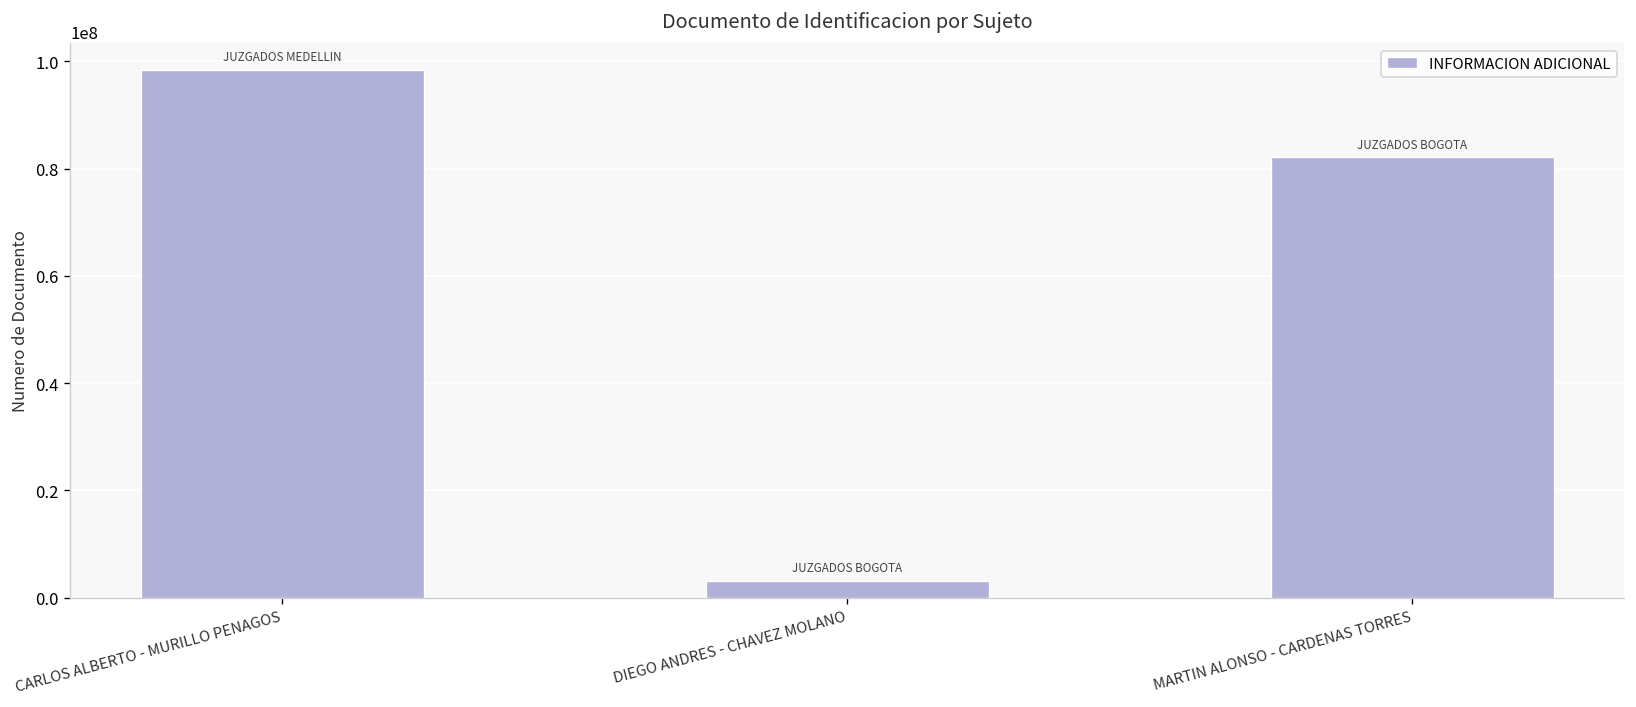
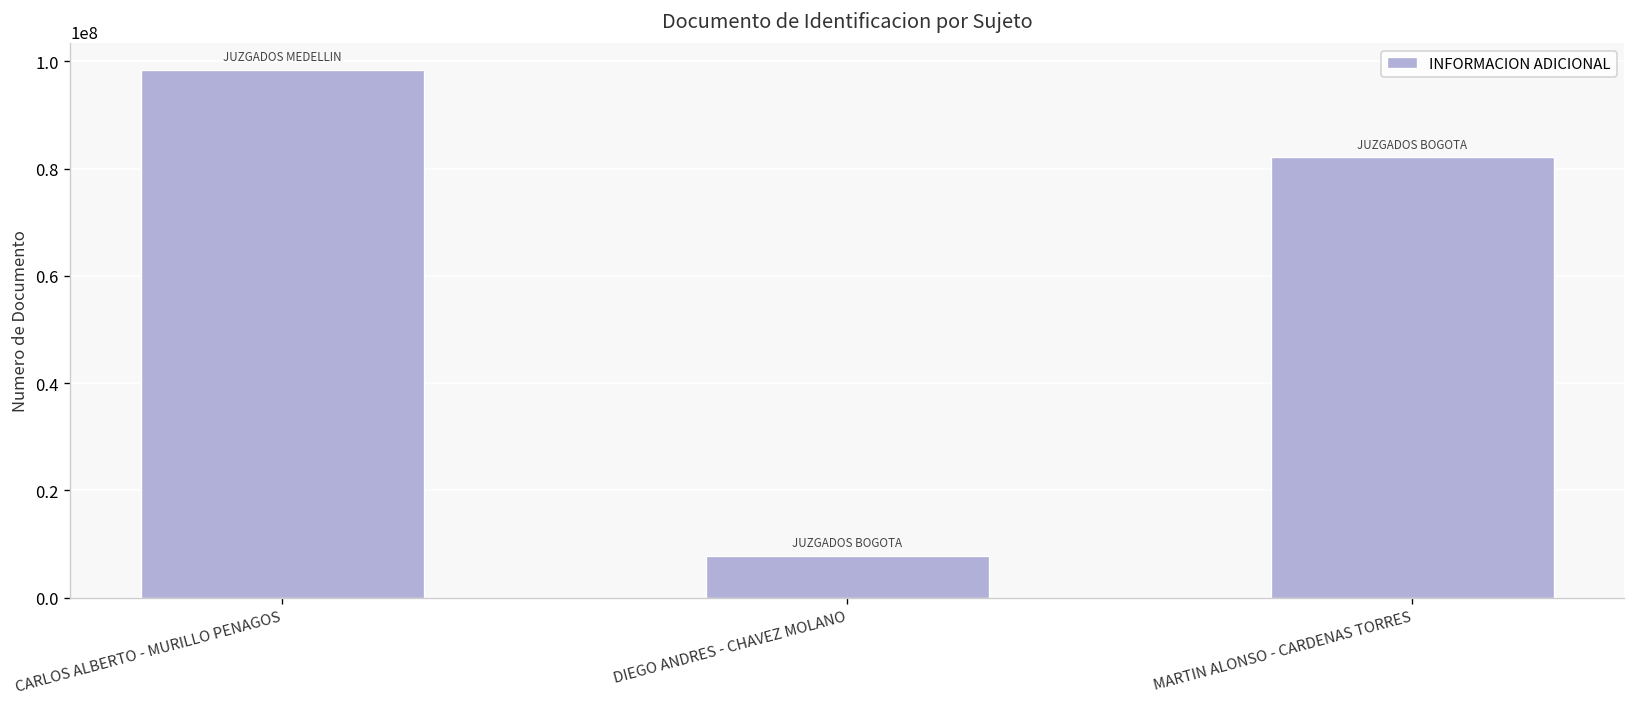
DIEGO ANDRES - CHAVEZ MOLANO: 3000000 -> 8000000
